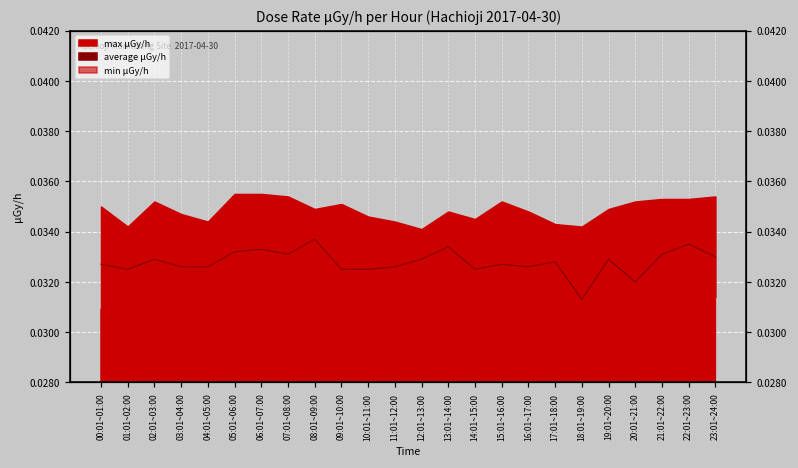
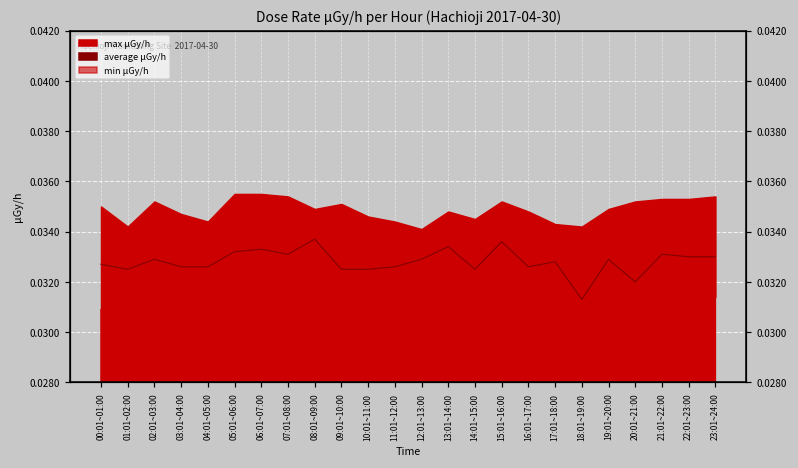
average μGy/h, 15:01~16:00: 0.0327 -> 0.0336
average μGy/h, 22:01~23:00: 0.0335 -> 0.0330
